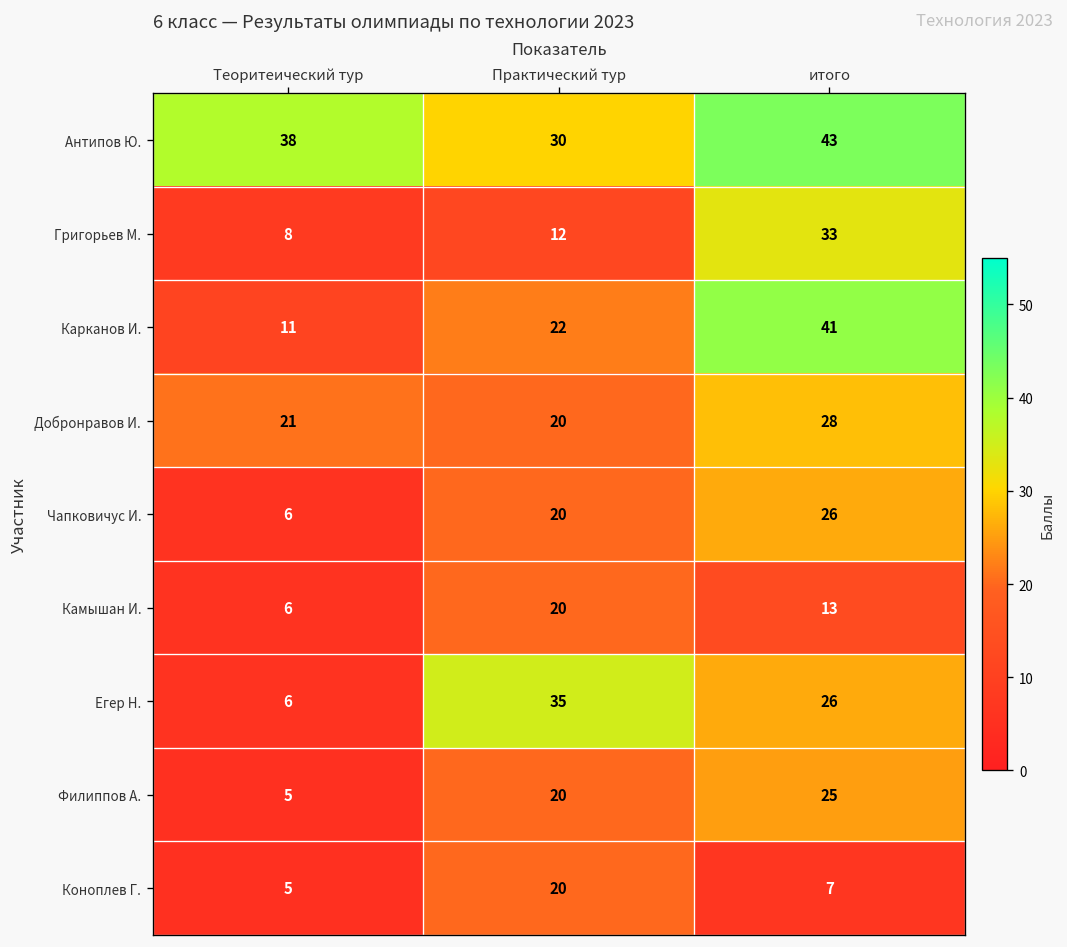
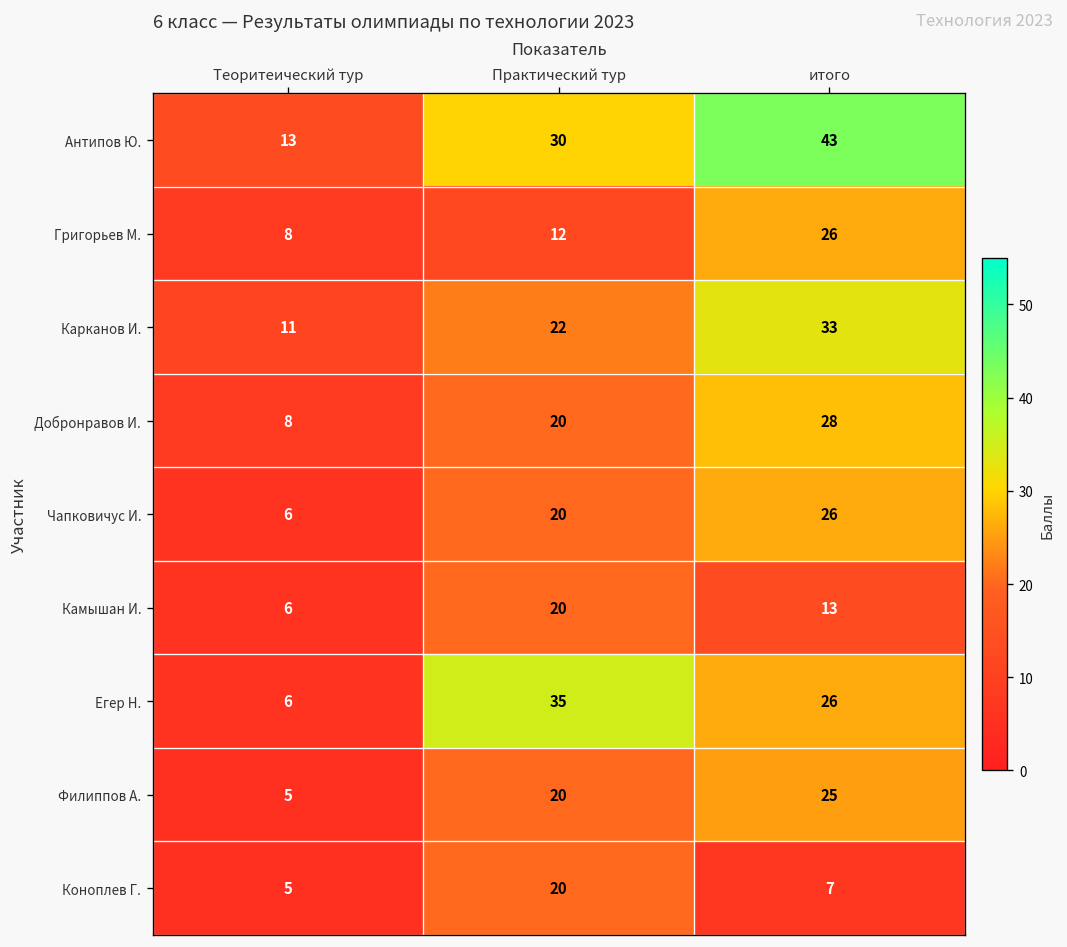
Антипов Ю., Теоритеический тур: 38 -> 13
Григорьев М., итого: 33 -> 26
Карканов И., итого: 41 -> 33
Добронравов И., Теоритеический тур: 21 -> 8
